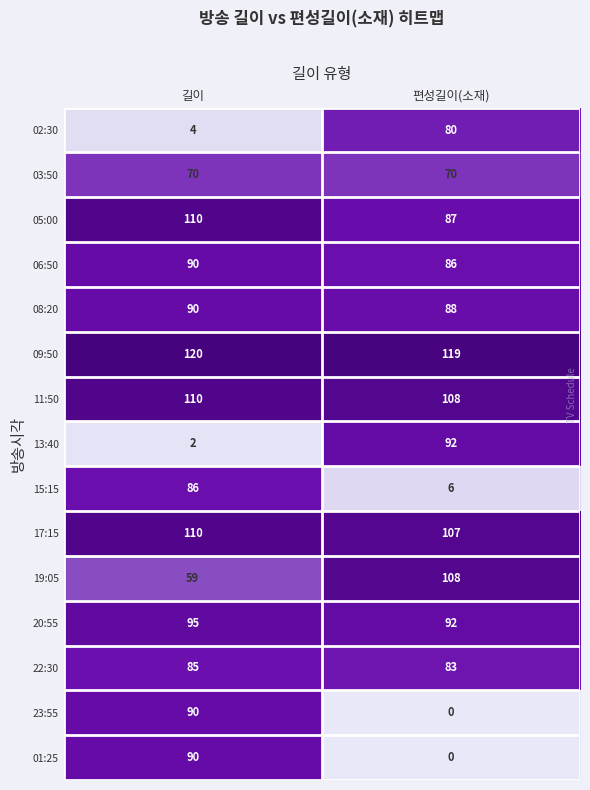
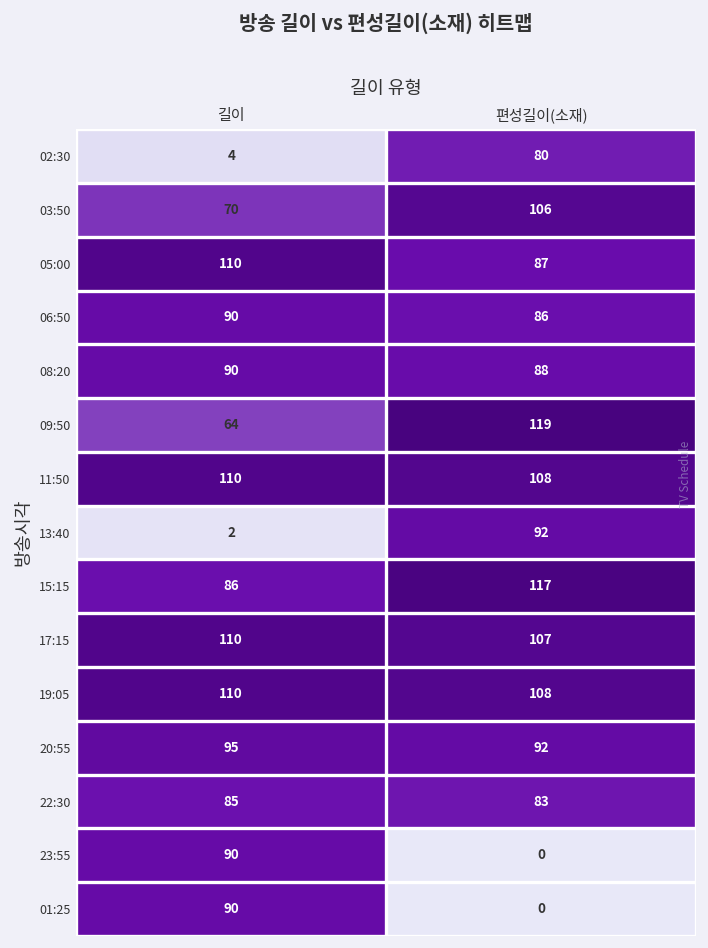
03:50, 편성길이(소재): 70 -> 106
09:50, 길이: 120 -> 64
15:15, 편성길이(소재): 6 -> 117
19:05, 길이: 59 -> 110
